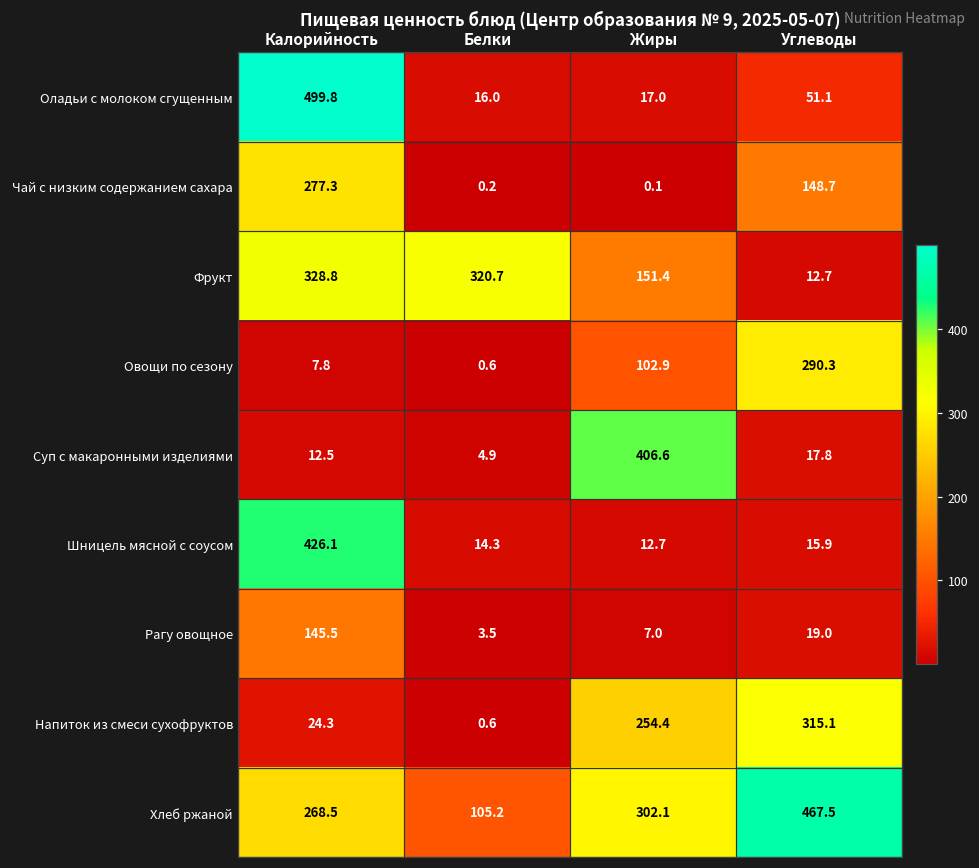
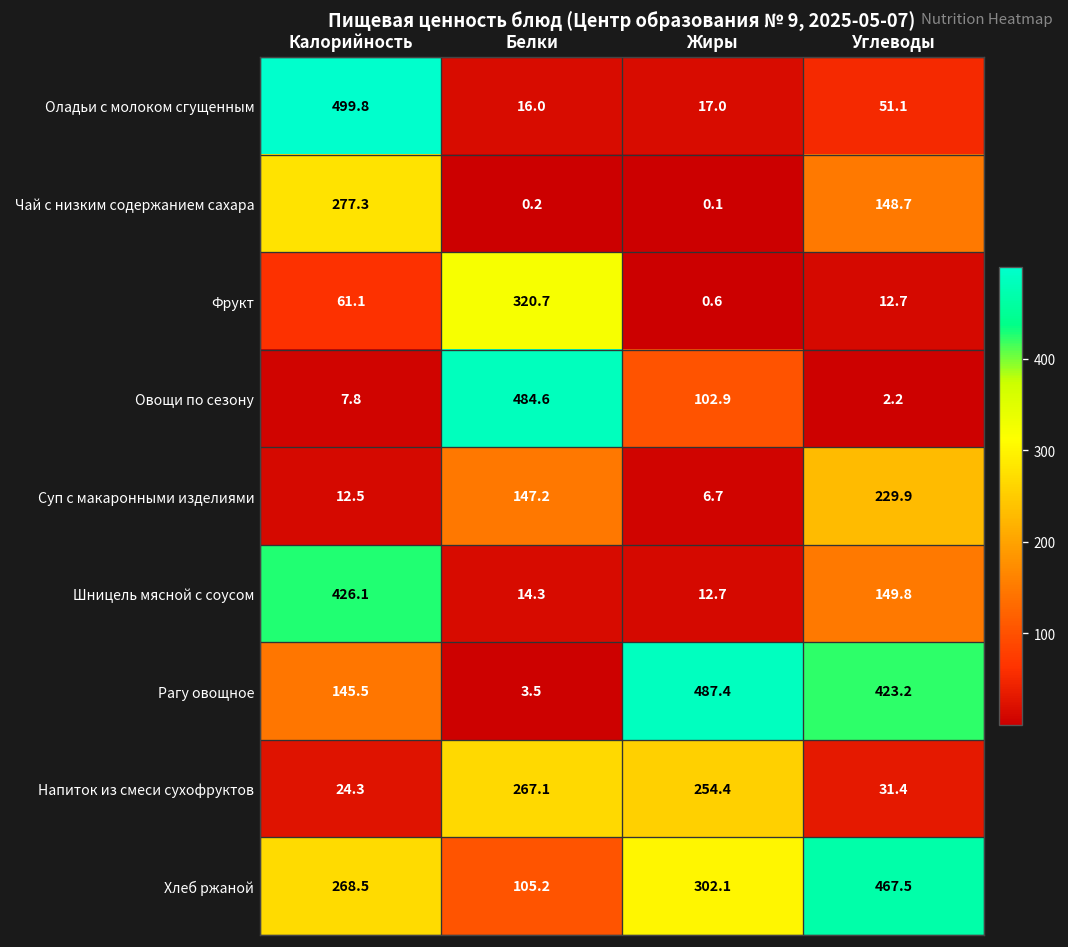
Фрукт, Калорийность: 328.8 -> 61.1
Фрукт, Жиры: 151.4 -> 0.6
Овощи по сезону, Белки: 0.6 -> 484.6
Овощи по сезону, Углеводы: 290.3 -> 2.2
Суп с макаронными изделиями, Белки: 4.9 -> 147.2
Суп с макаронными изделиями, Жиры: 406.6 -> 6.7
Суп с макаронными изделиями, Углеводы: 17.8 -> 229.9
Шницель мясной с соусом, Углеводы: 15.9 -> 149.8
Рагу овощное, Жиры: 7.0 -> 487.4
Рагу овощное, Углеводы: 19.0 -> 423.2
Напиток из смеси сухофруктов, Белки: 0.6 -> 267.1
Напиток из смеси сухофруктов, Углеводы: 315.1 -> 31.4
